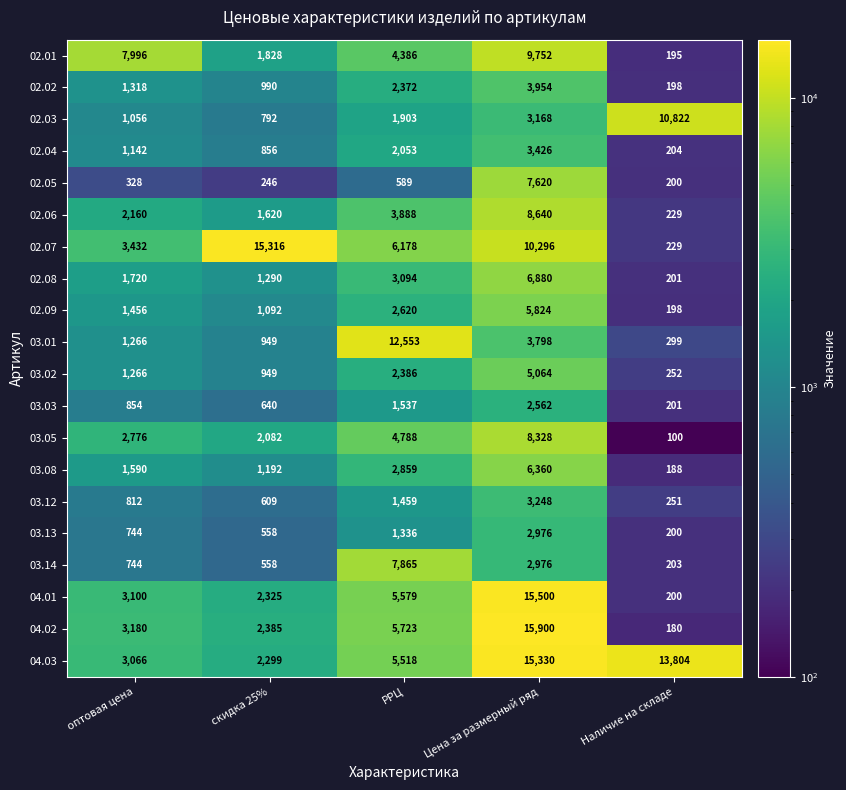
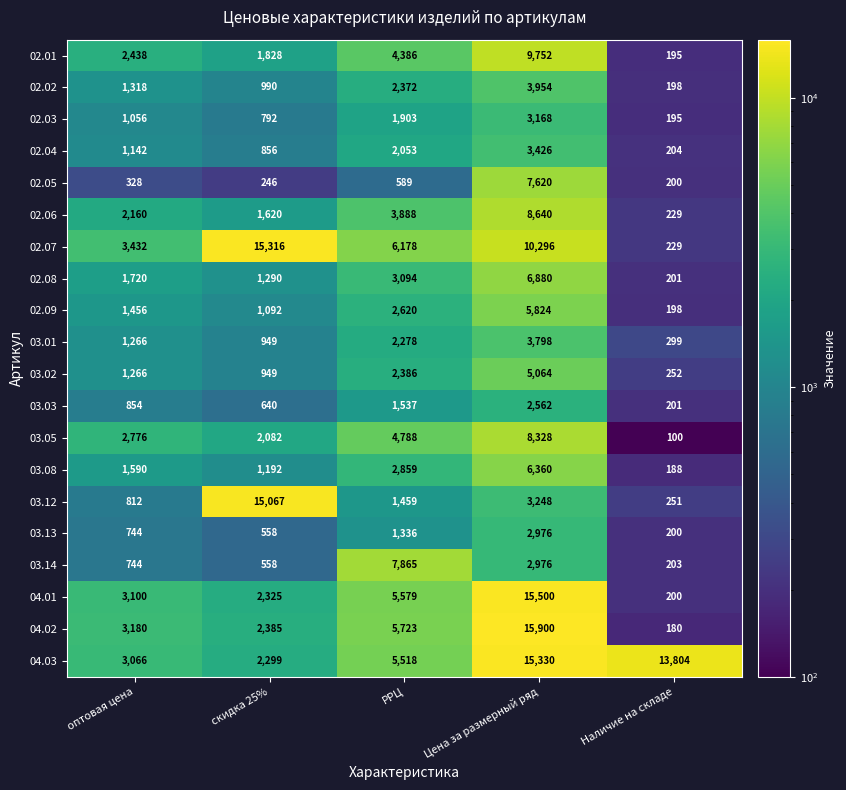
02.01, оптовая цена: 7,996 -> 2,438
02.03, Наличие на складе: 10,822 -> 195
03.01, РРЦ: 12,553 -> 2,278
03.12, скидка 25%: 609 -> 15,067
